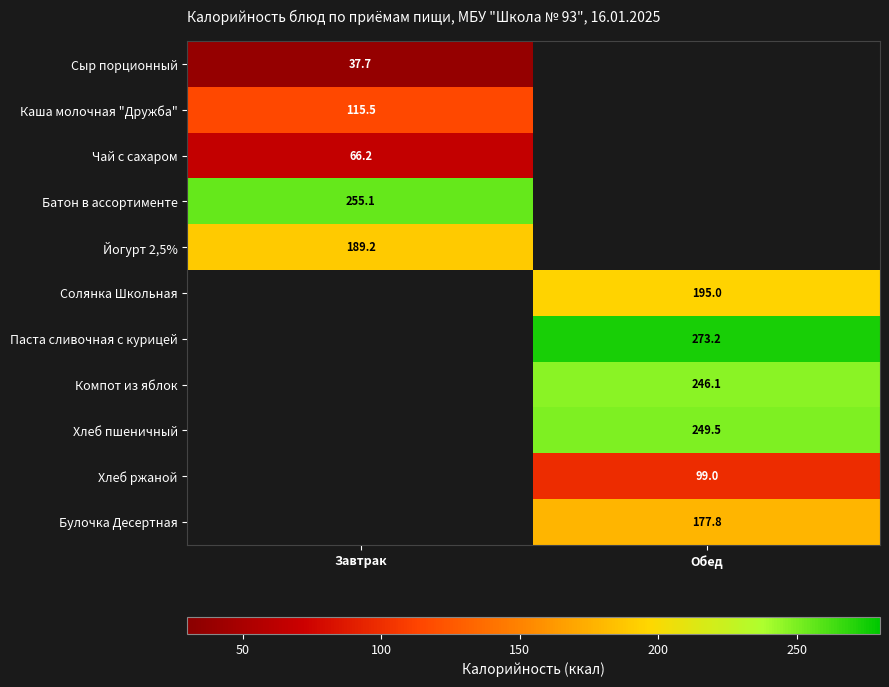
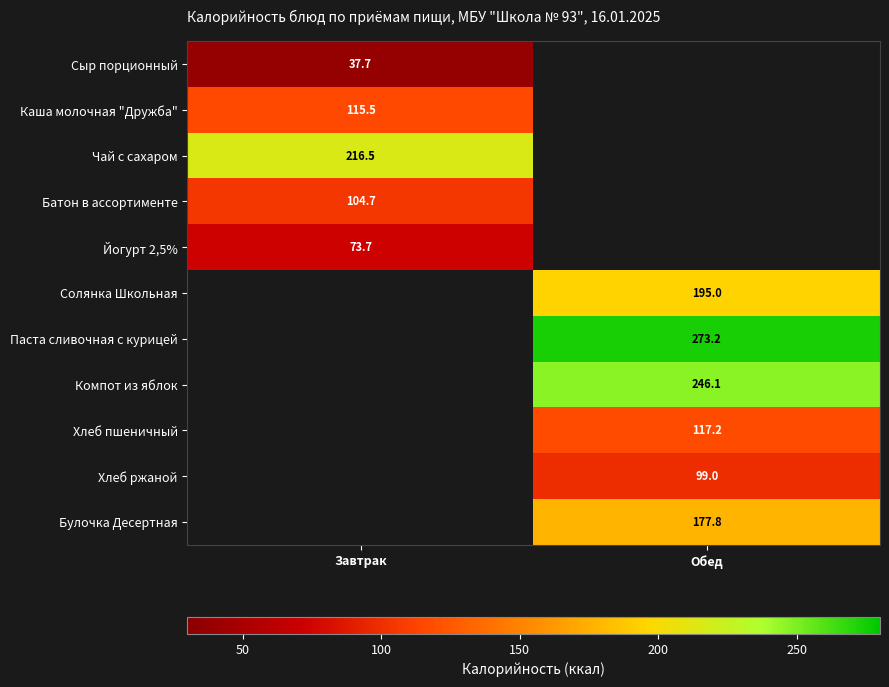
Чай с сахаром, Завтрак: 66.2 -> 216.5
Батон в ассортименте, Завтрак: 255.1 -> 104.7
Йогурт 2,5%, Завтрак: 189.2 -> 73.7
Хлеб пшеничный, Обед: 249.5 -> 117.2
